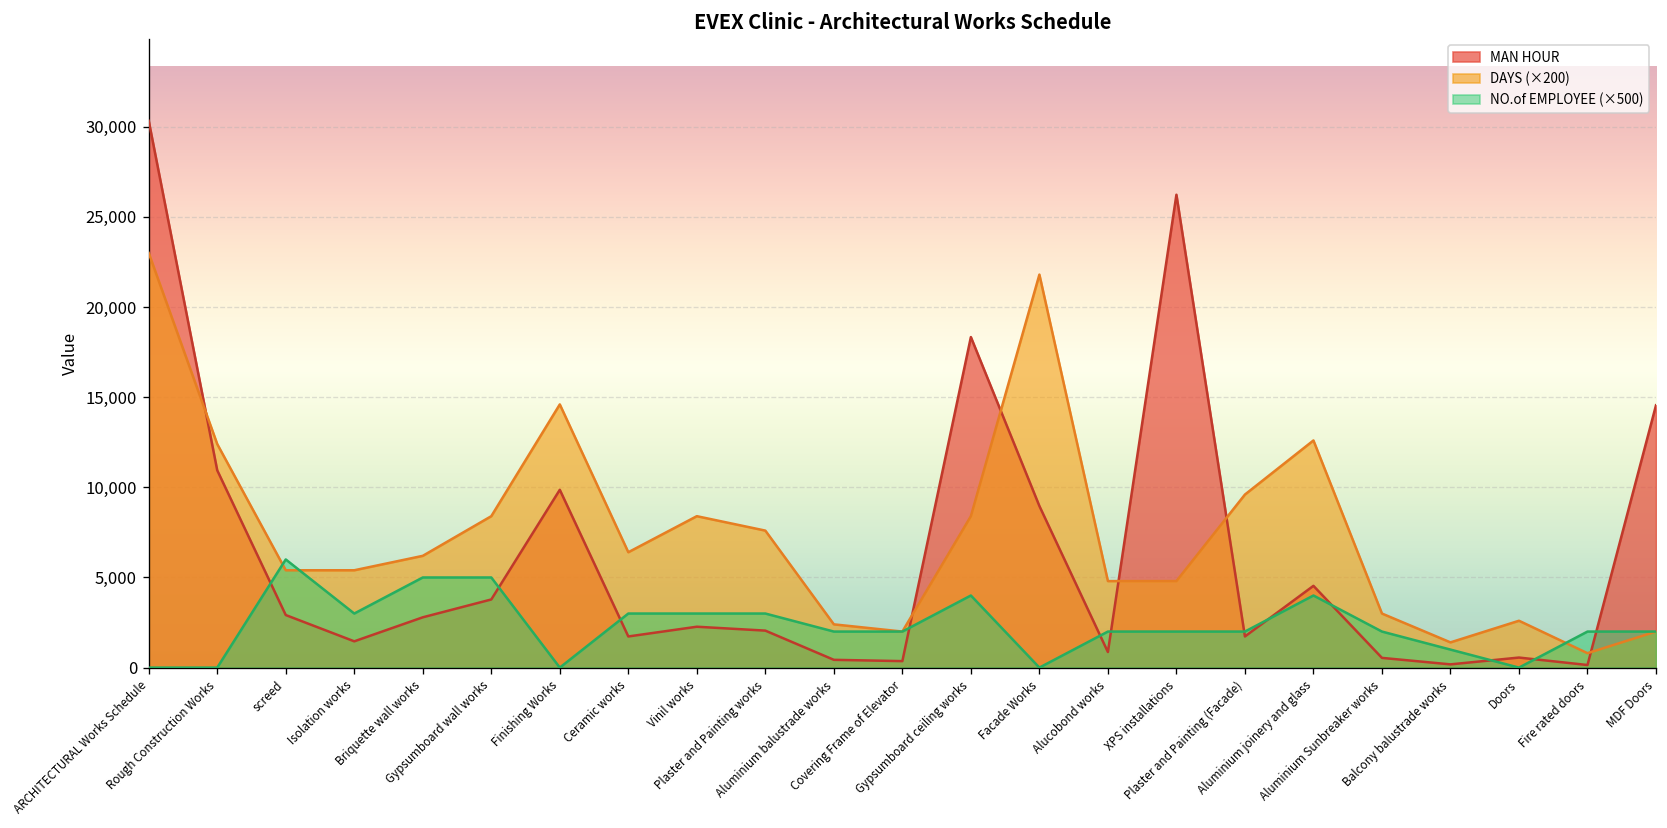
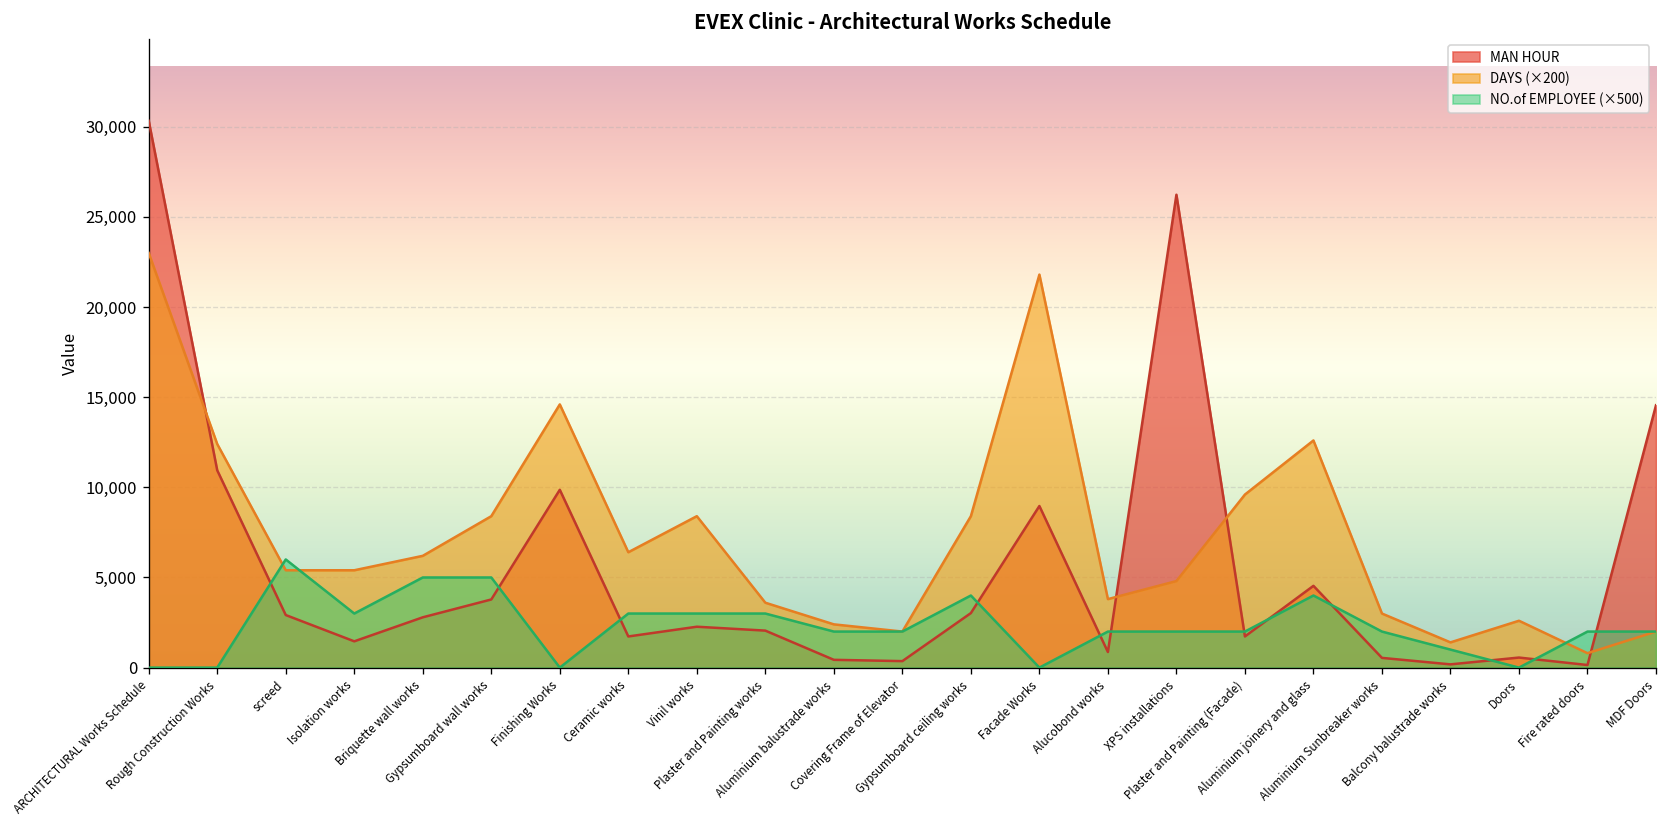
DAYS (×200), Plaster and Painting works: 7,600 -> 3,600
MAN HOUR, Gypsumboard ceiling works: 18,300 -> 3,000
DAYS (×200), Alucobond works: 4,800 -> 3,800
